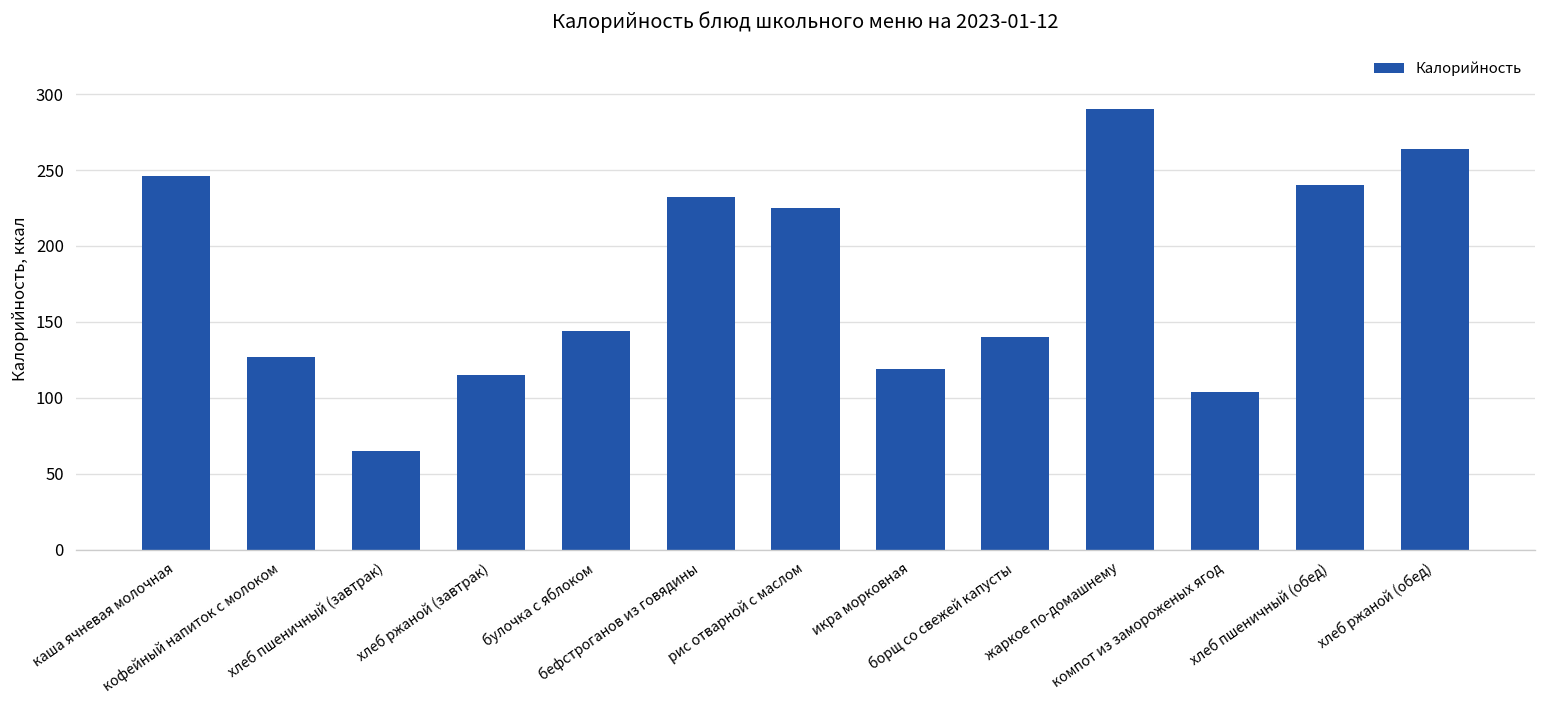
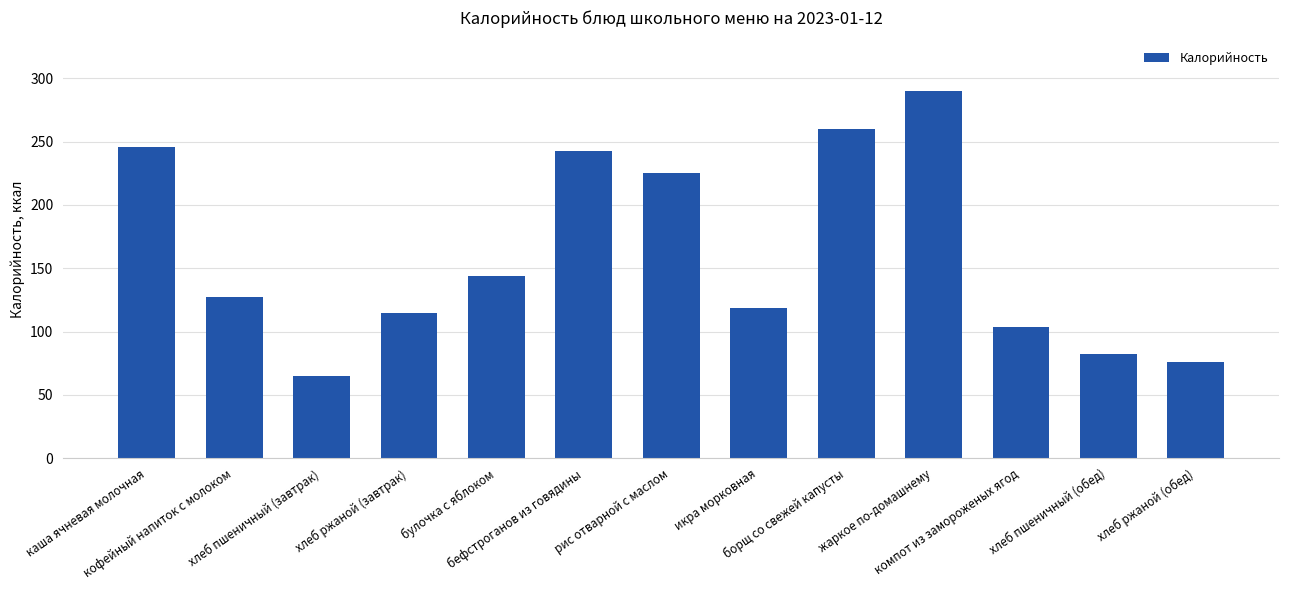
бефстроганов из говядины: 232 -> 243
борщ со свежей капусты: 140 -> 260
хлеб пшеничный (обед): 240 -> 82
хлеб ржаной (обед): 264 -> 76
